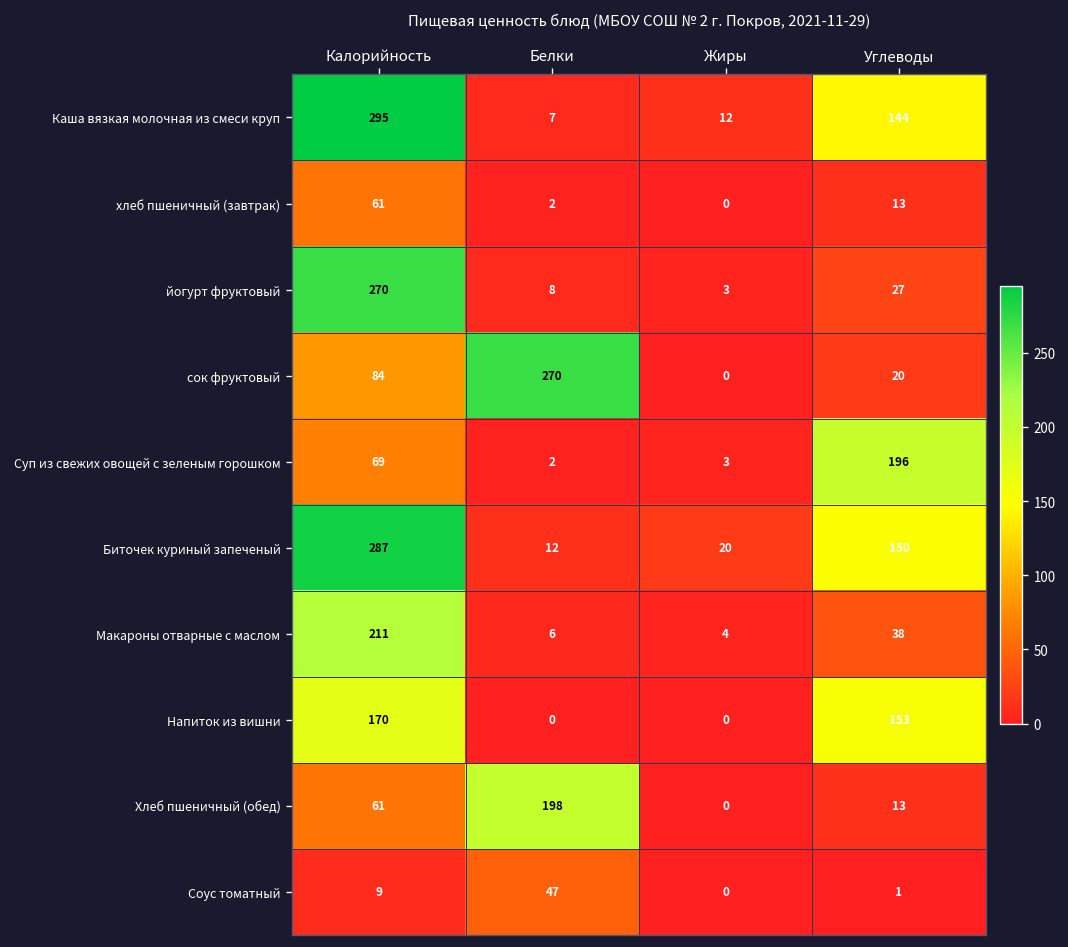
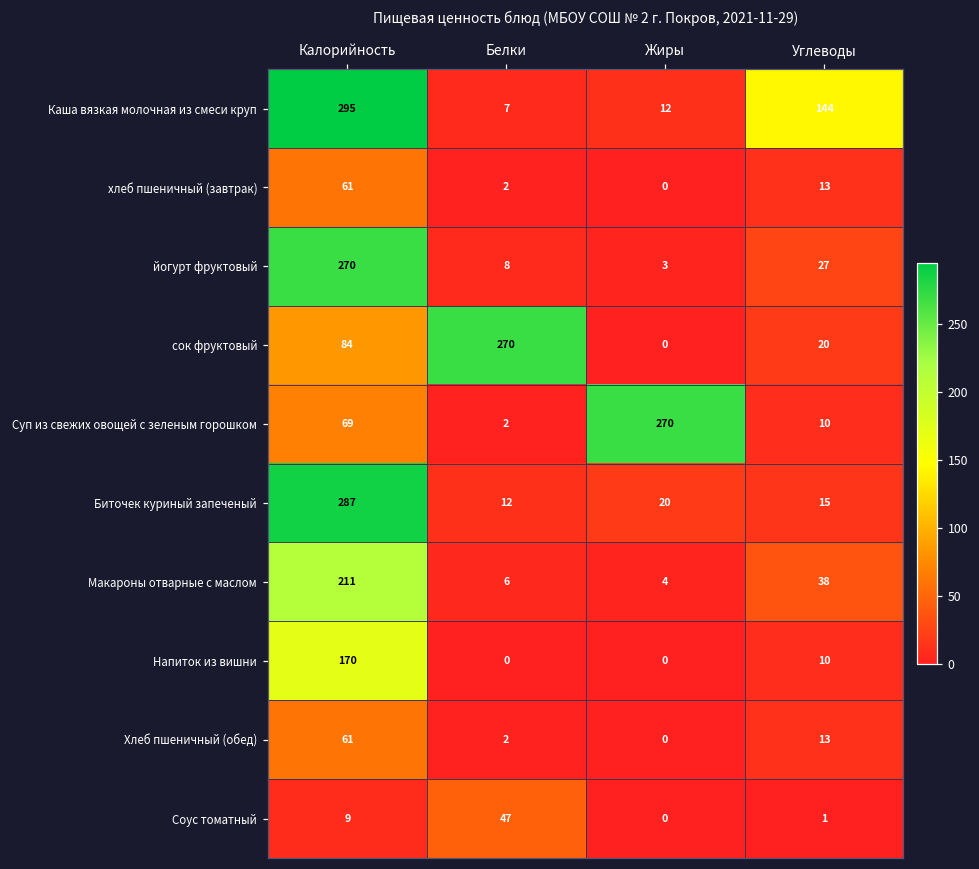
Суп из свежих овощей с зеленым горошком, Жиры: 3 -> 270
Суп из свежих овощей с зеленым горошком, Углеводы: 196 -> 10
Биточек куриный запеченый, Углеводы: 150 -> 15
Напиток из вишни, Углеводы: 153 -> 10
Хлеб пшеничный (обед), Белки: 198 -> 2
